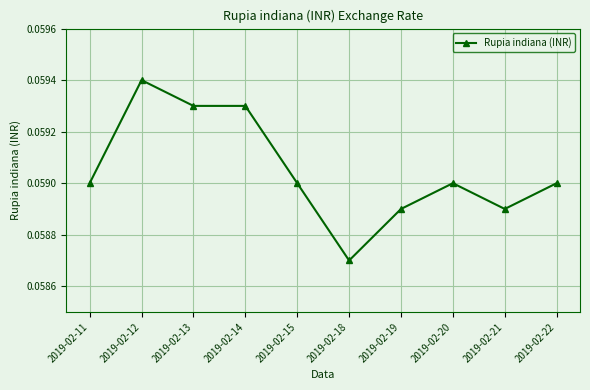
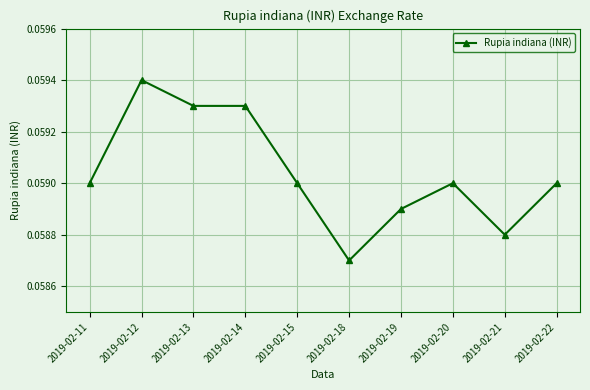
2019-02-21: 0.0589 -> 0.0588
